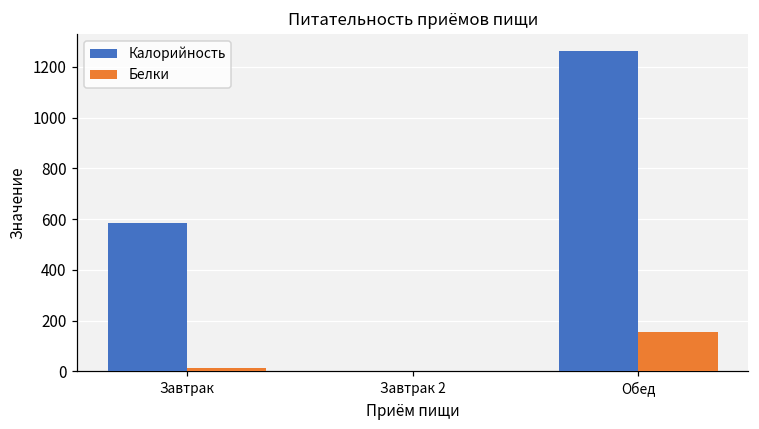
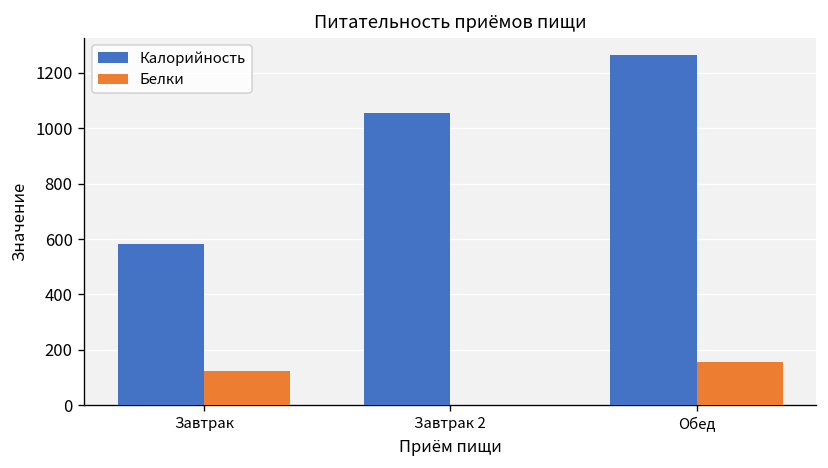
Белки, Завтрак: 10 -> 120
Калорийность, Завтрак 2: 0 -> 1050
